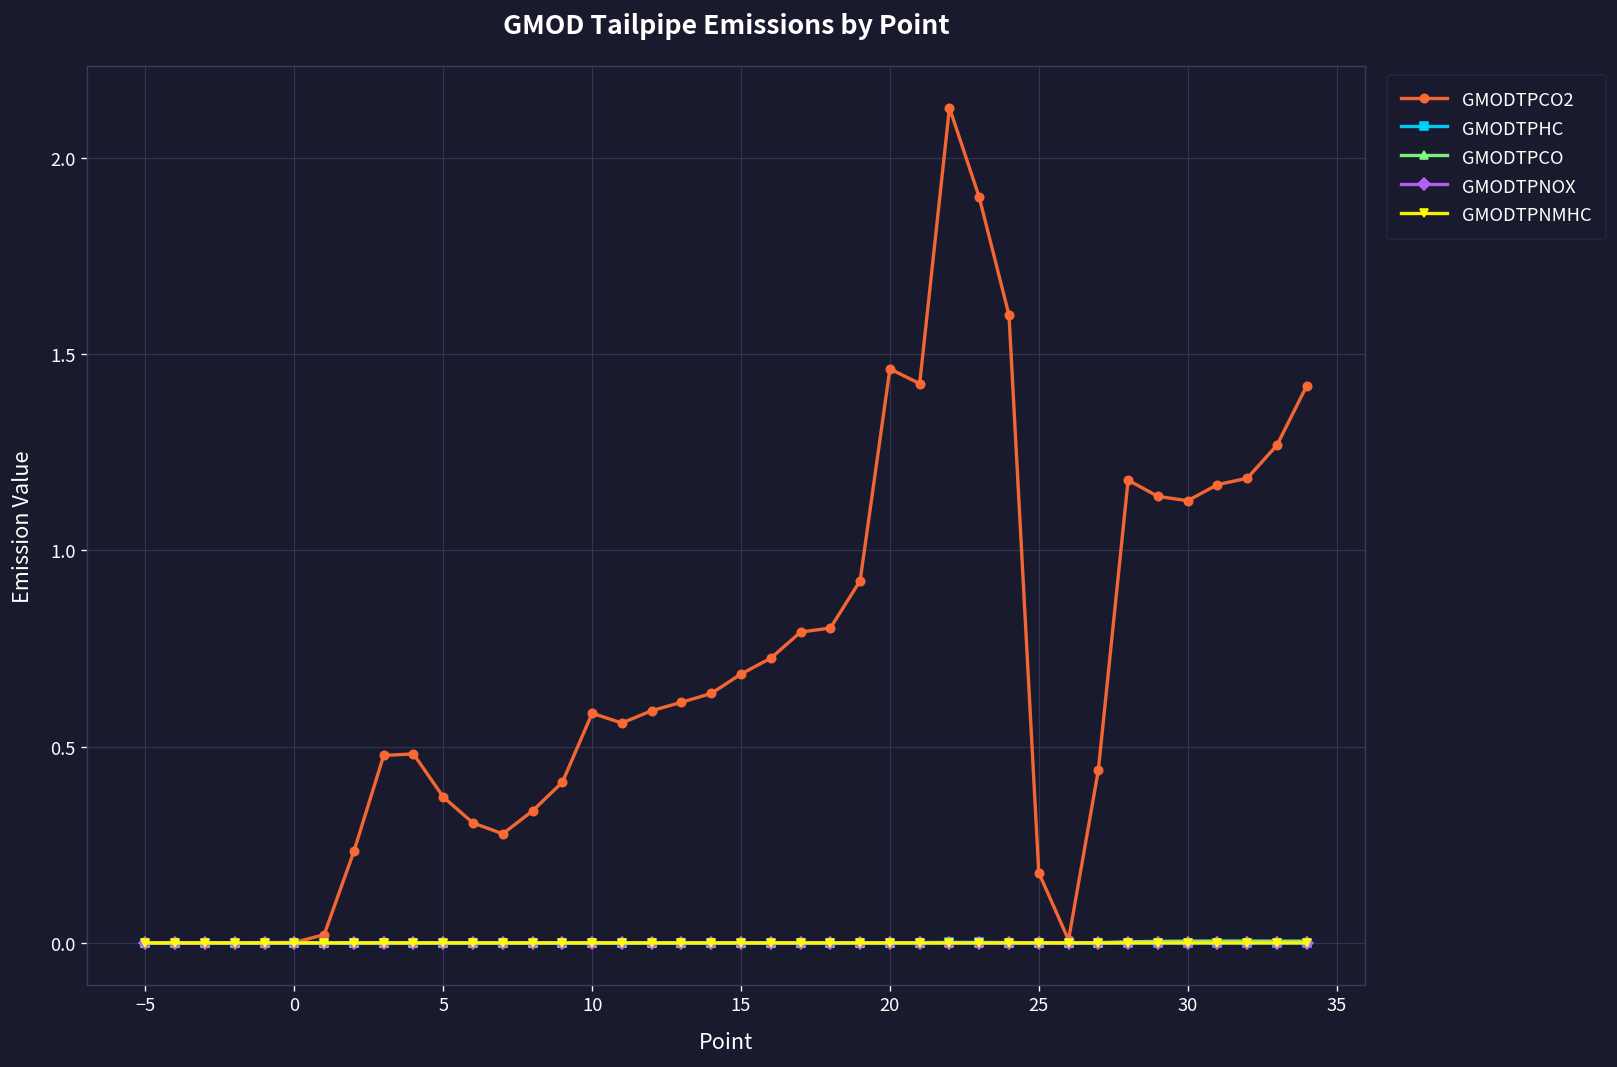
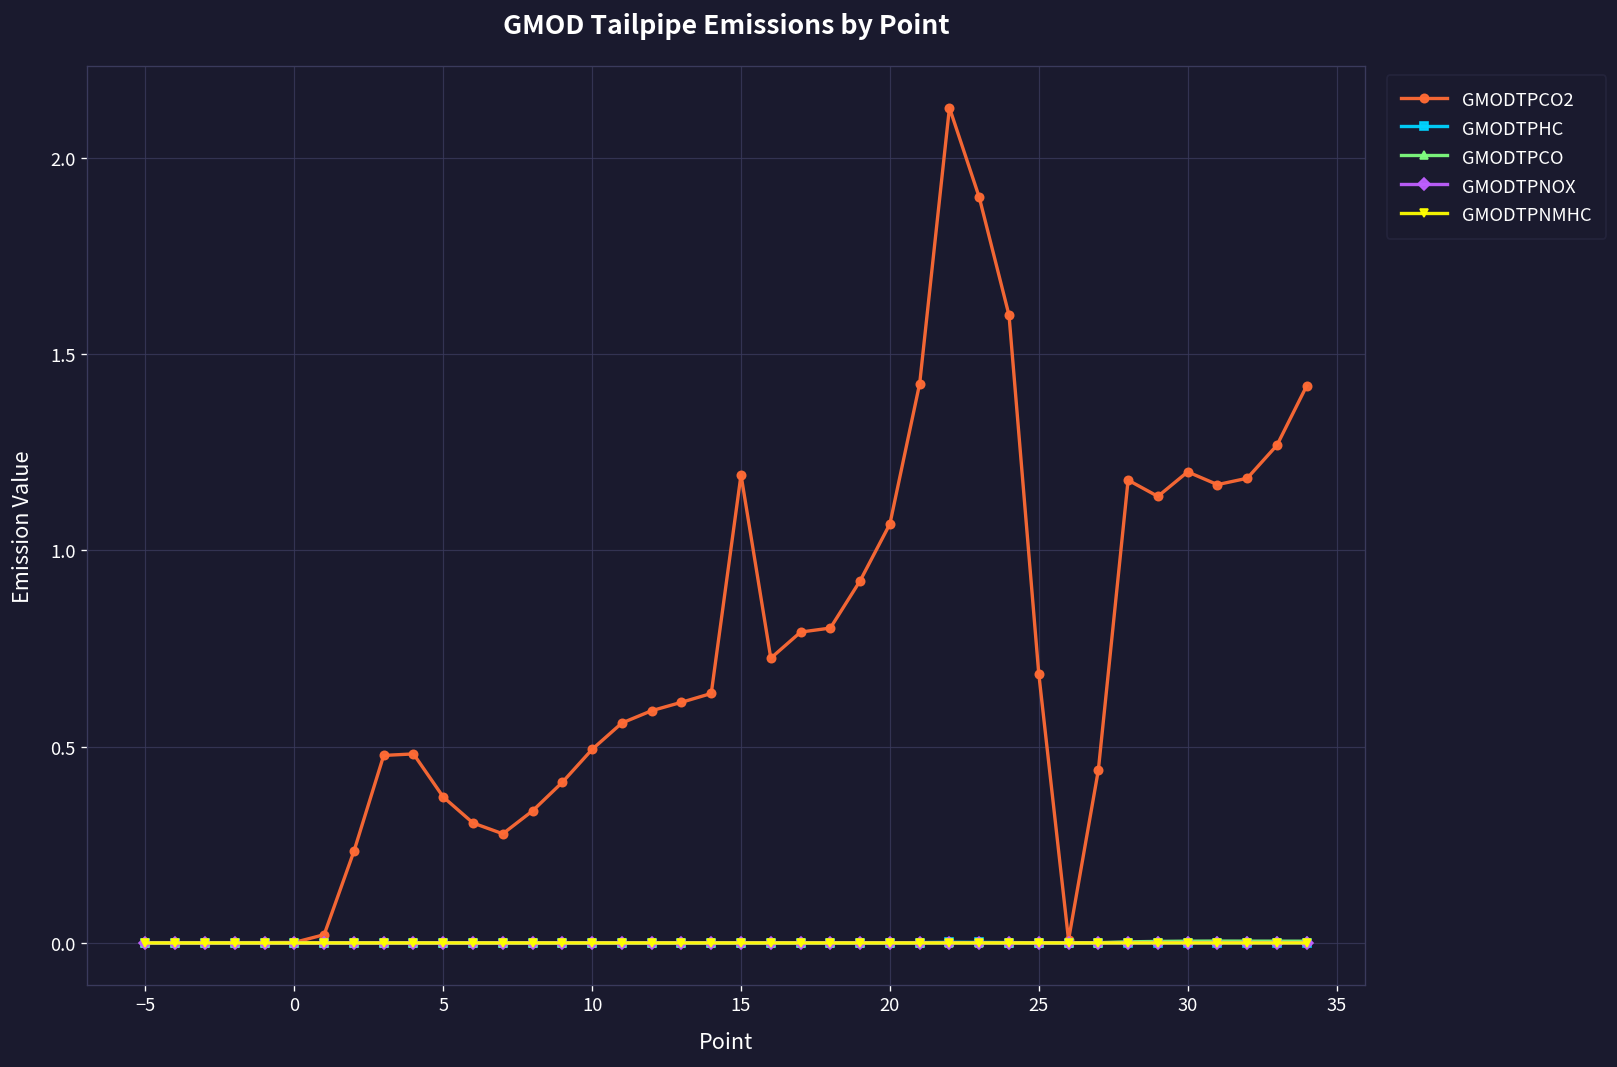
GMODTPCO2, 10: 0.58 -> 0.49
GMODTPCO2, 15: 0.68 -> 1.19
GMODTPCO2, 20: 1.46 -> 1.07
GMODTPCO2, 25: 0.18 -> 0.69
GMODTPCO2, 30: 1.13 -> 1.20
